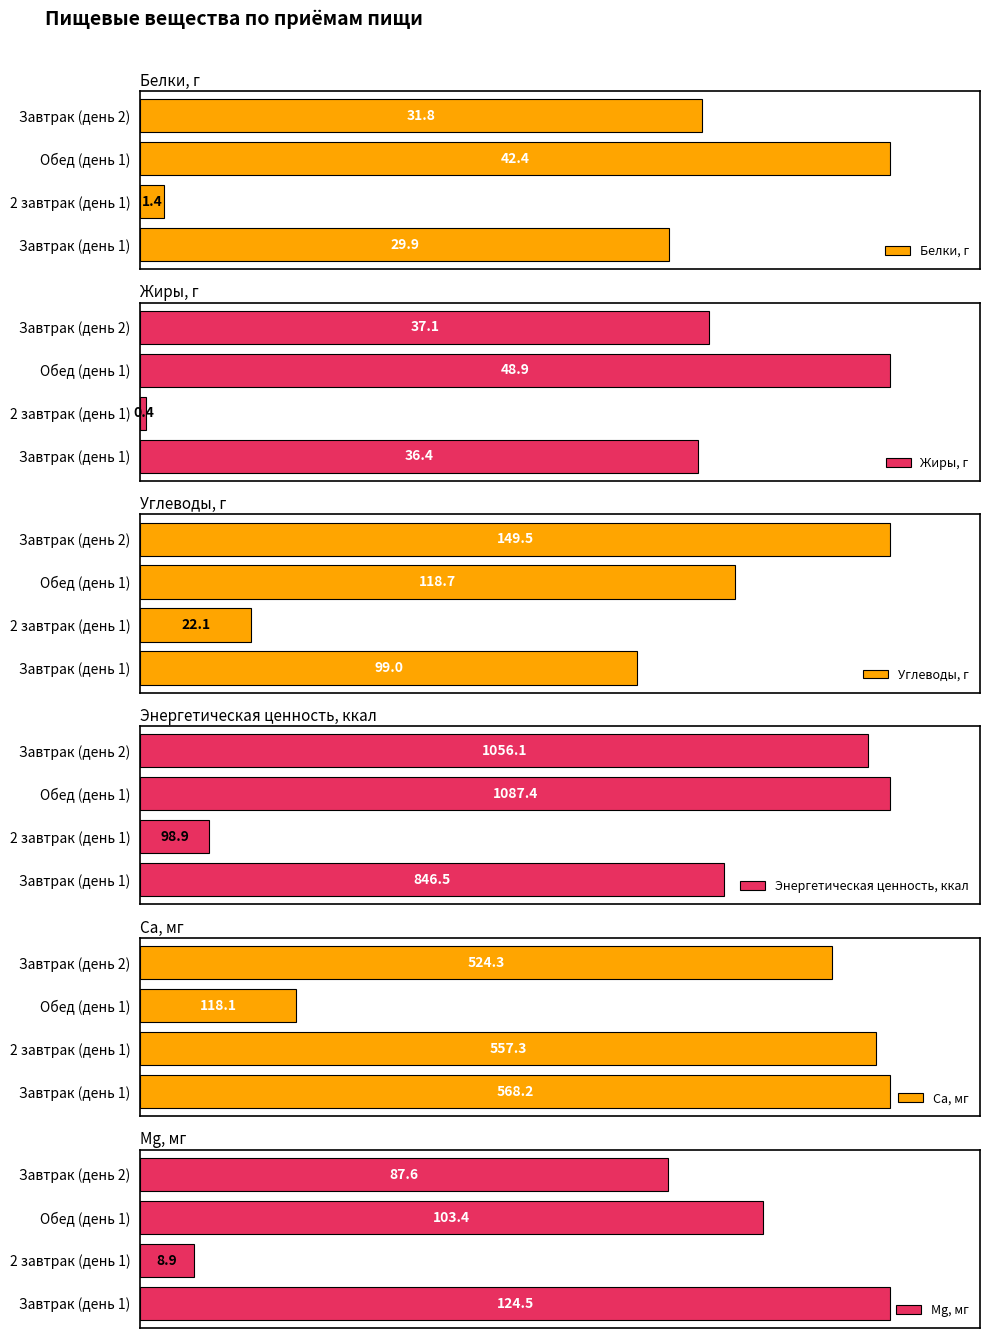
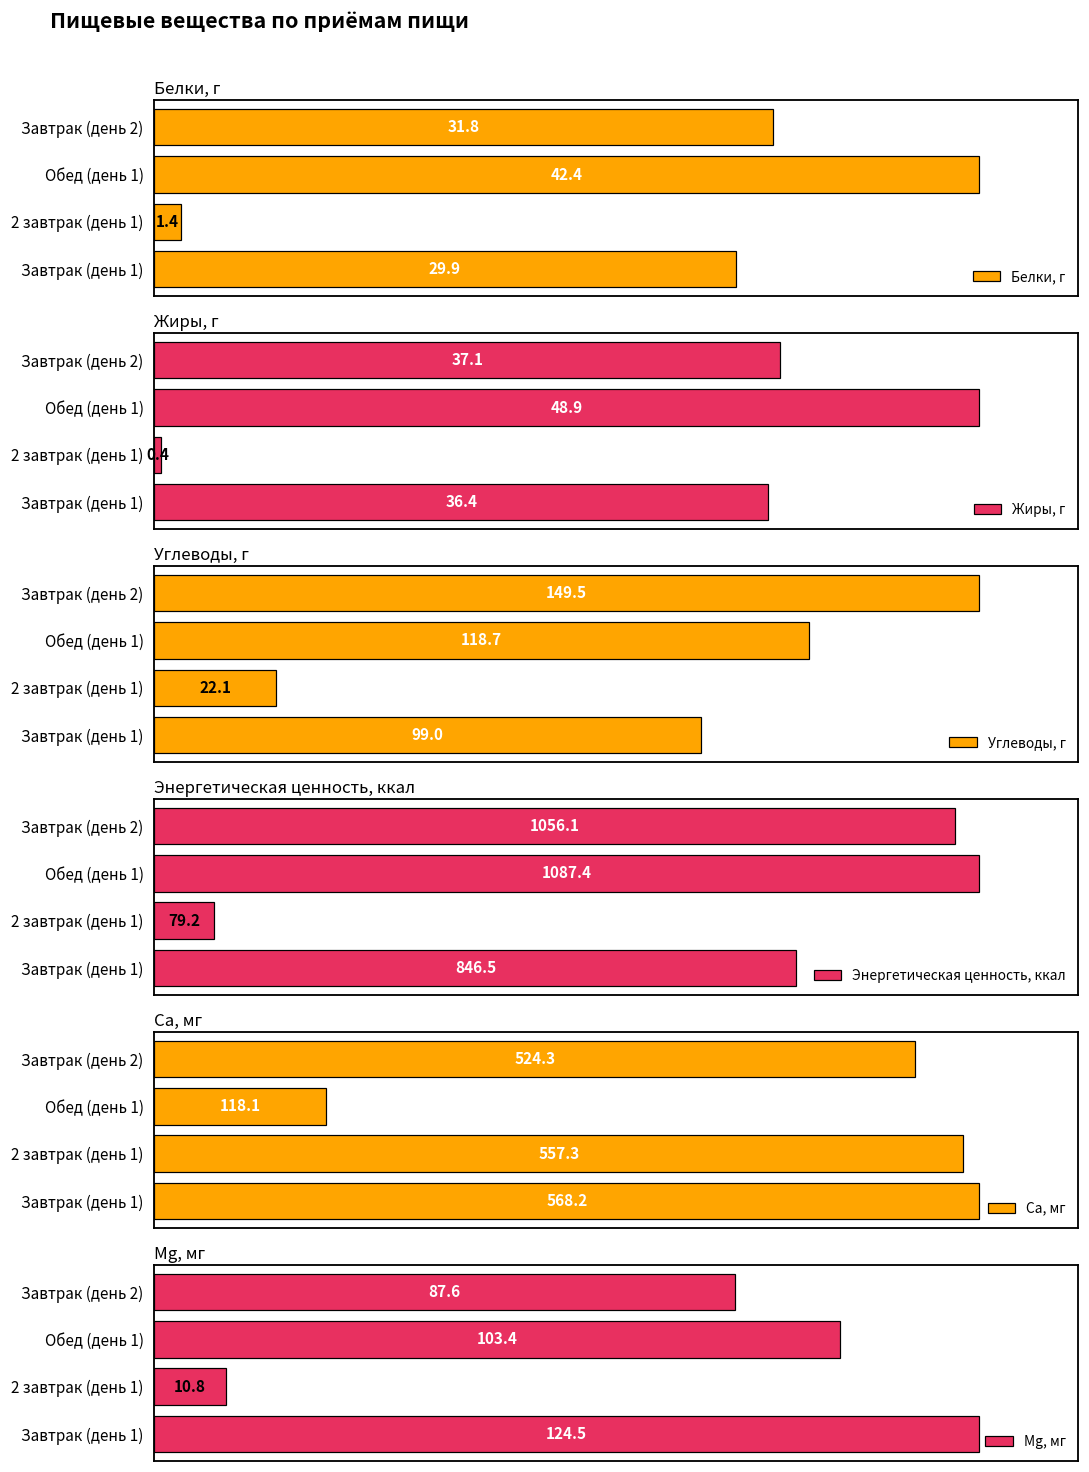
Энергетическая ценность, ккал, 2 завтрак (день 1): 98.9 -> 79.2
Mg, мг, 2 завтрак (день 1): 8.9 -> 10.8
